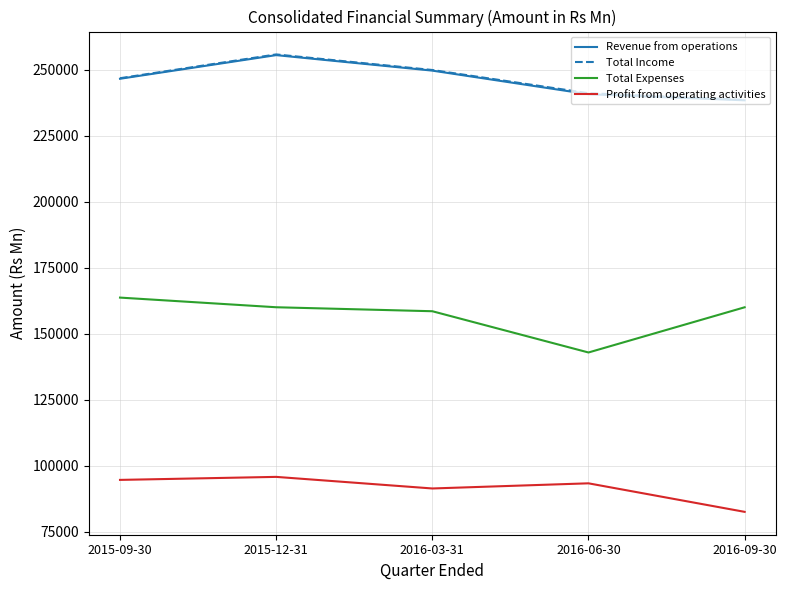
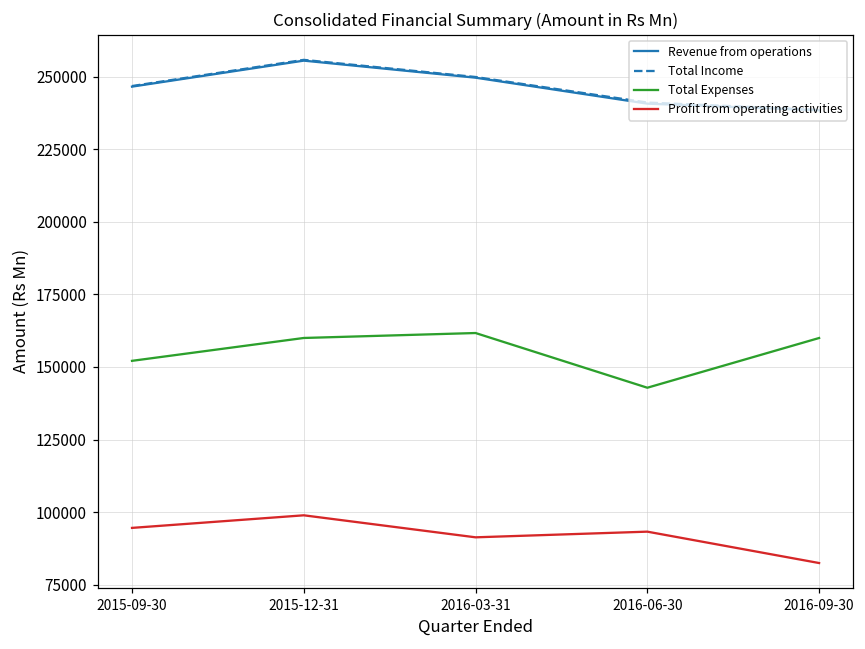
Total Expenses, 2015-09-30: 164000 -> 152000
Profit from operating activities, 2015-12-31: 96000 -> 99000
Total Expenses, 2016-03-31: 158000 -> 162000
